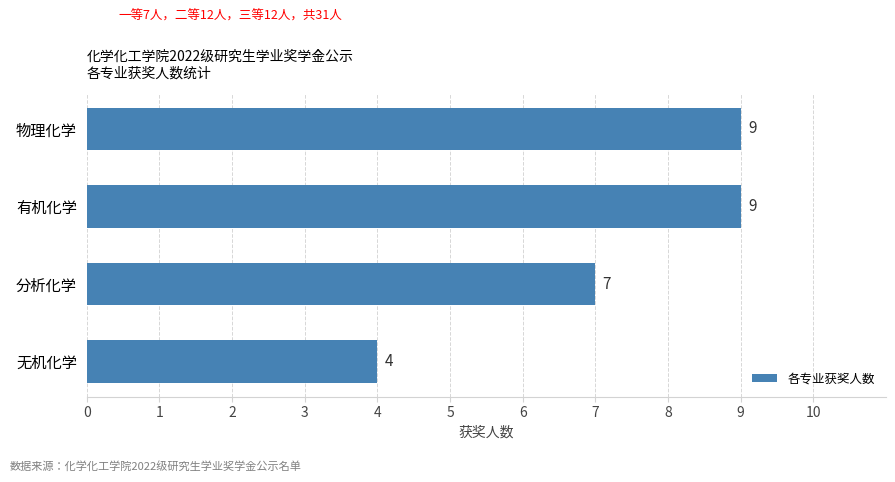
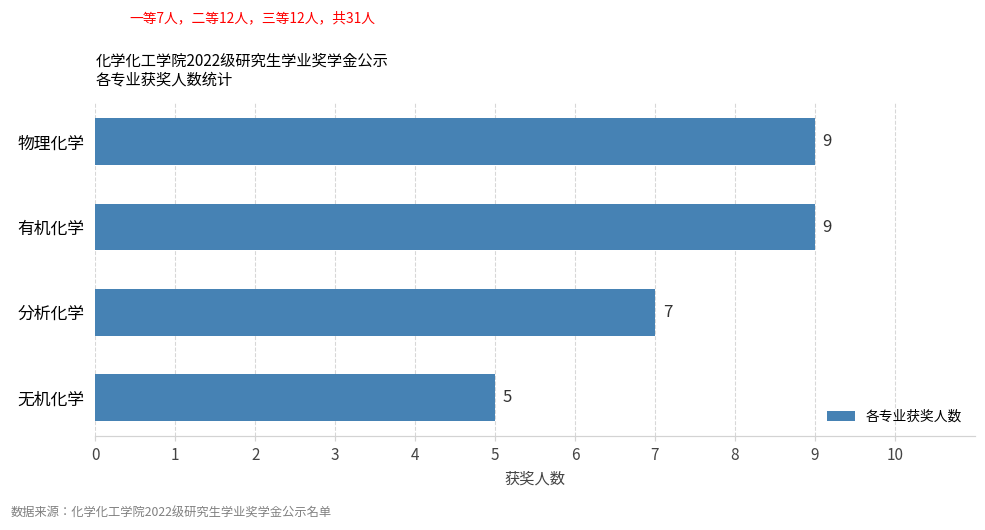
无机化学: 4 -> 5
